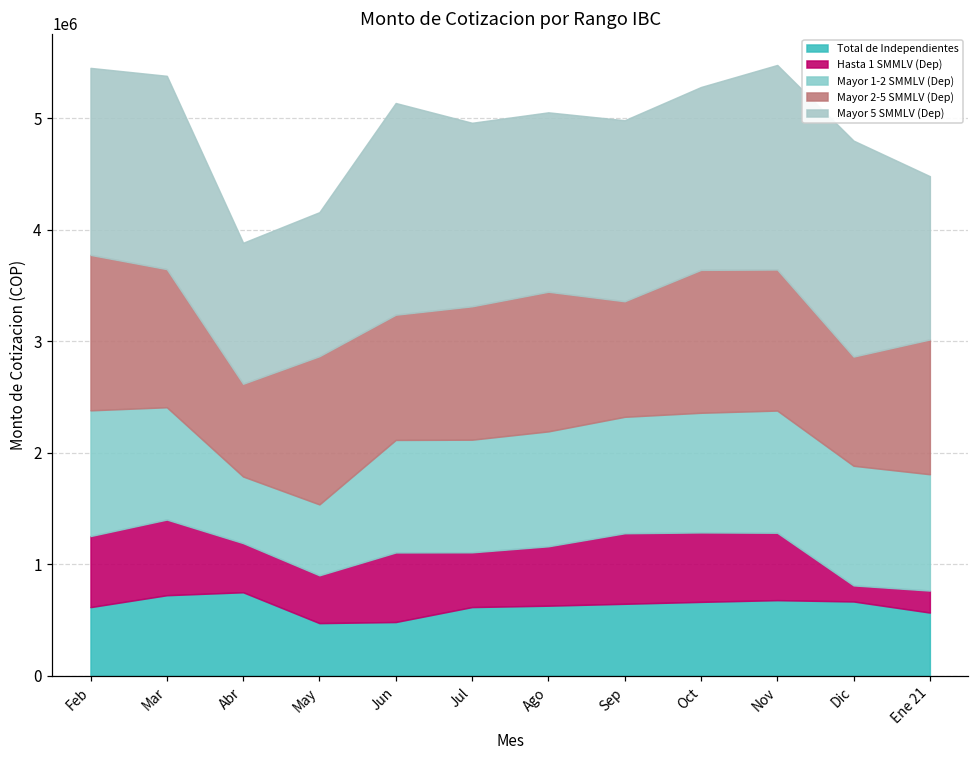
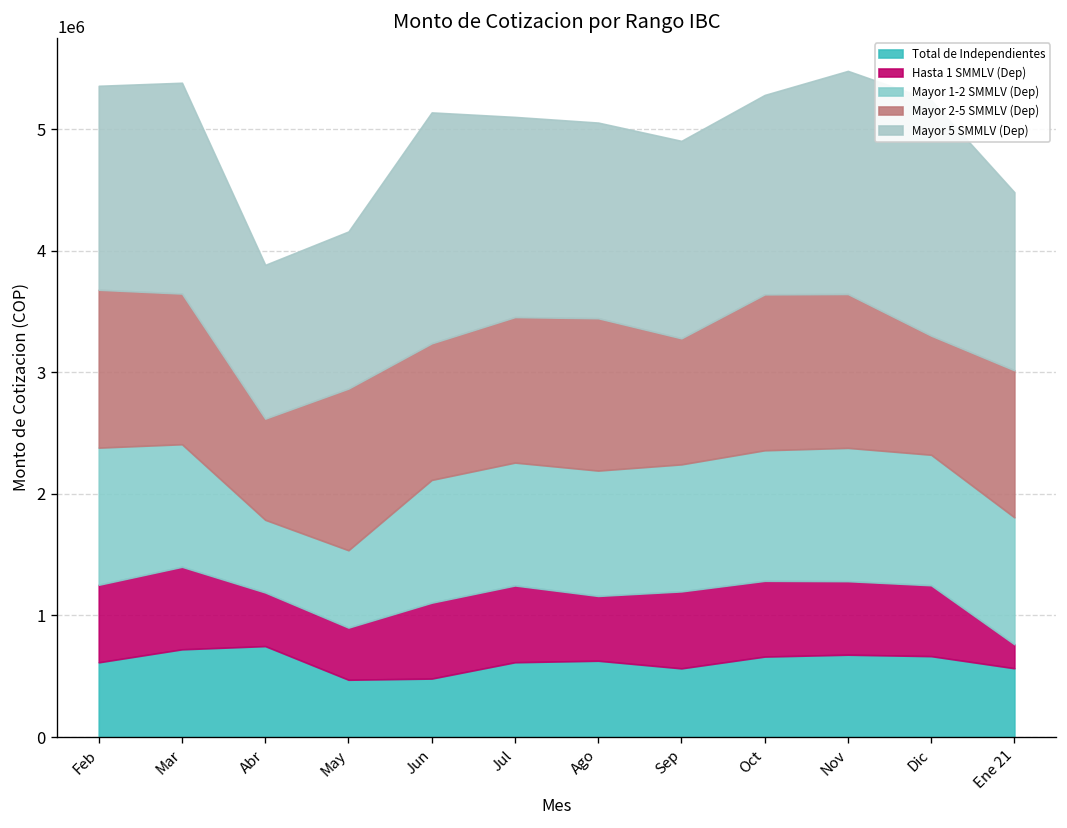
Mayor 2-5 SMMLV (Dep), Feb: 1400000 -> 1300000
Hasta 1 SMMLV (Dep), Jul: 490000 -> 630000
Total de Independientes, Sep: 640000 -> 570000
Hasta 1 SMMLV (Dep), Dic: 140000 -> 580000
